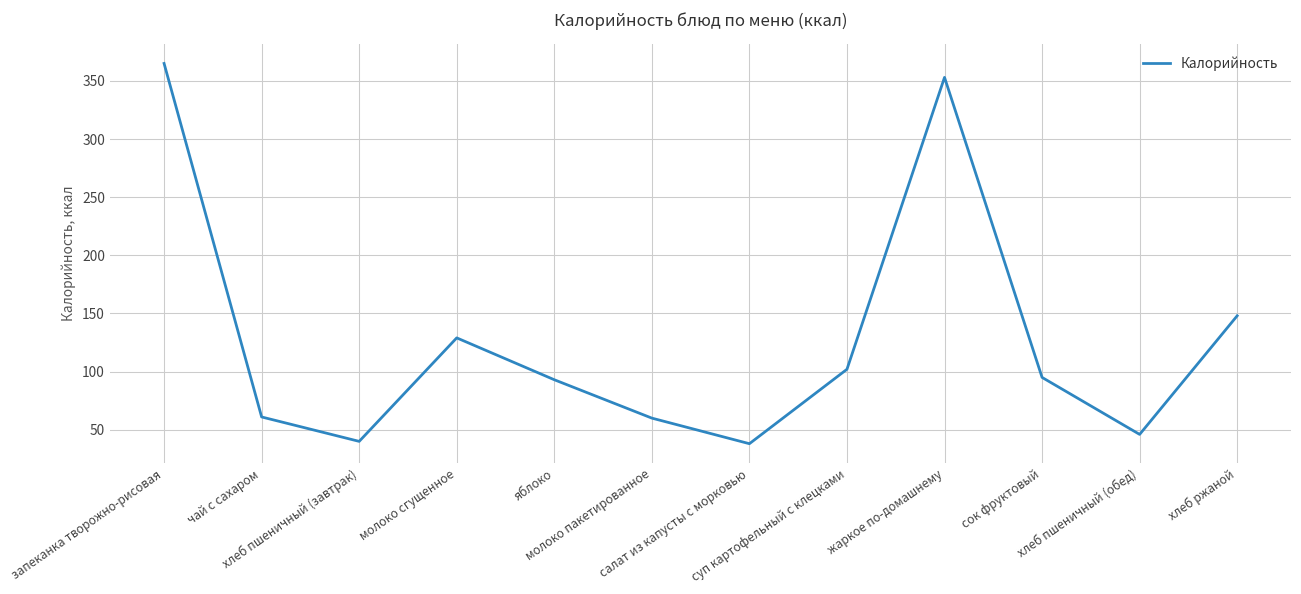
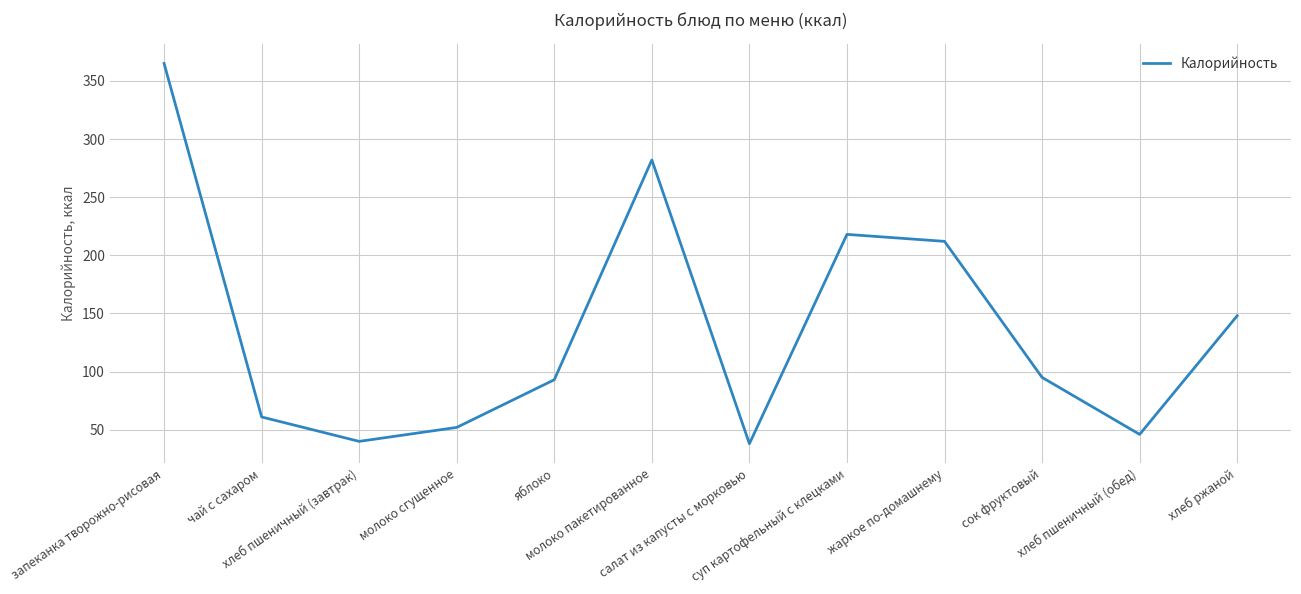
молоко сгущенное: 129 -> 52
молоко пакетированное: 60 -> 282
суп картофельный с клецками: 102 -> 218
жаркое по-домашнему: 353 -> 212
